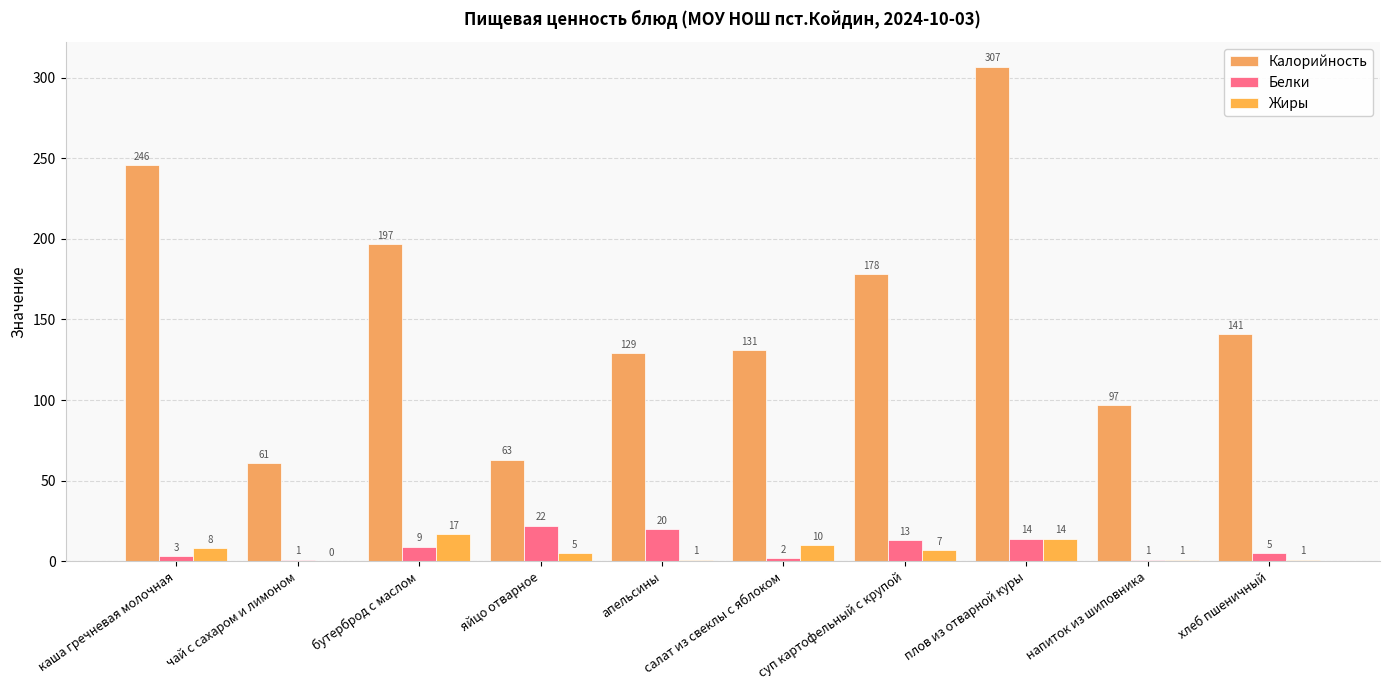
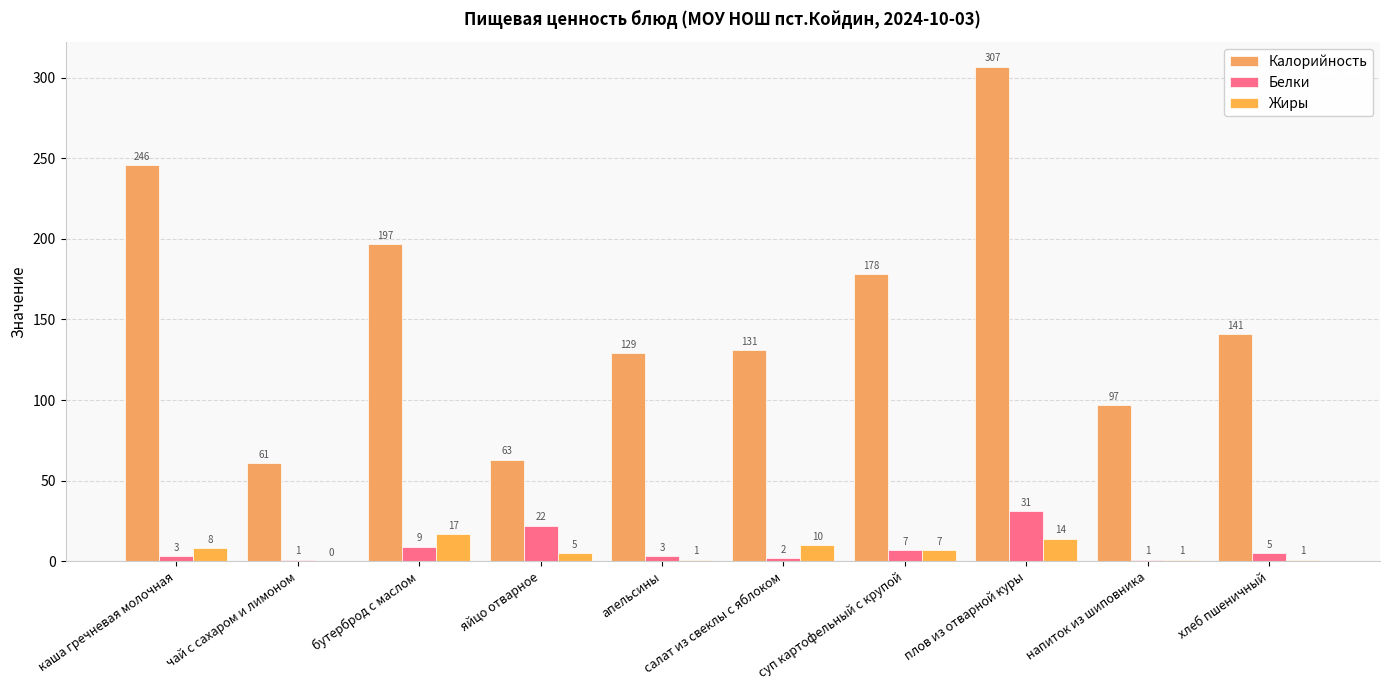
Белки, апельсины: 20 -> 3
Белки, суп картофельный с крупой: 13 -> 7
Белки, плов из отварной куры: 14 -> 31
